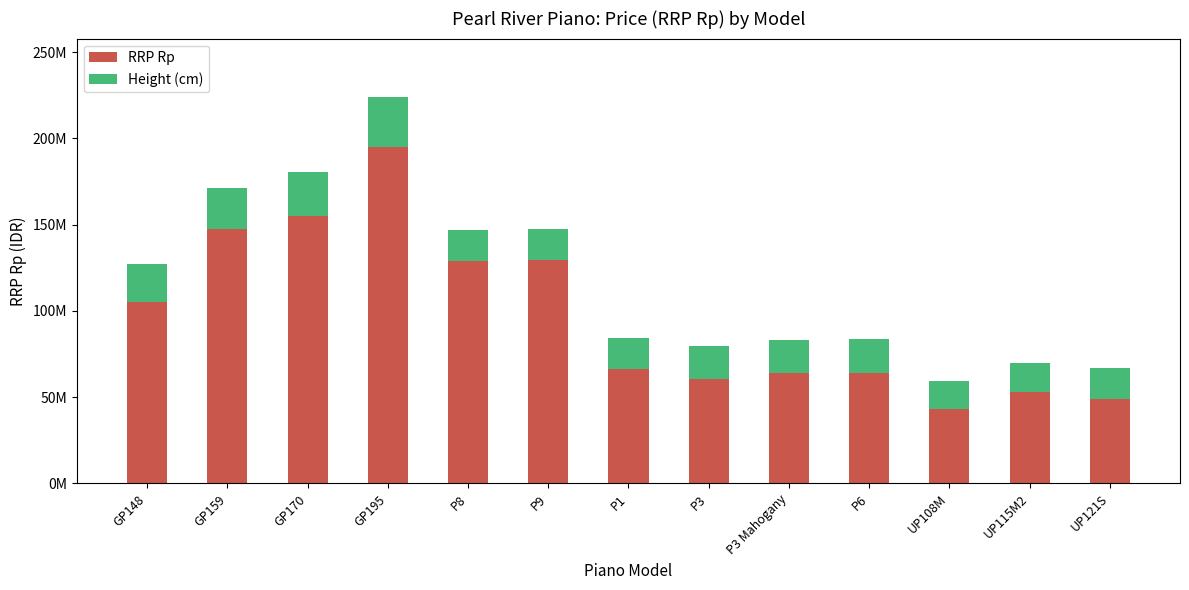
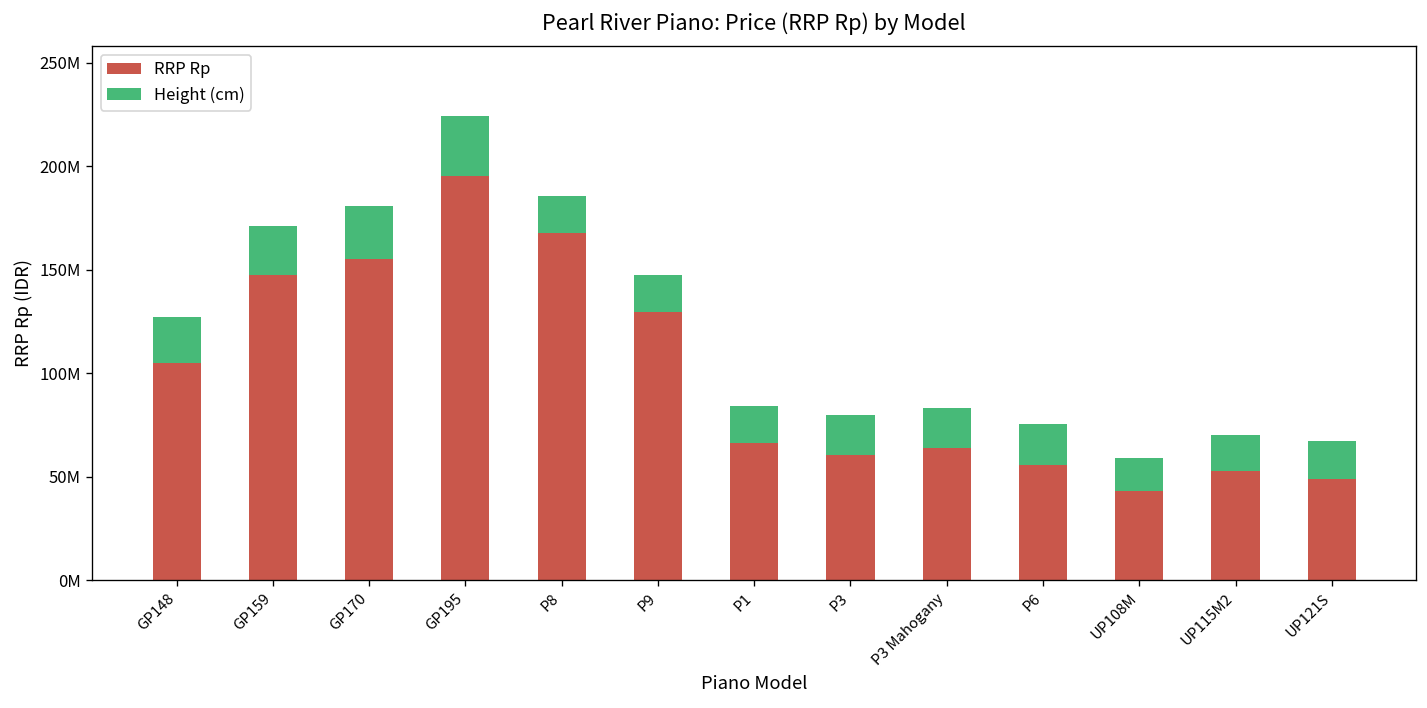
RRP Rp, P8: 129000000 -> 168000000
RRP Rp, P6: 64000000 -> 56000000
